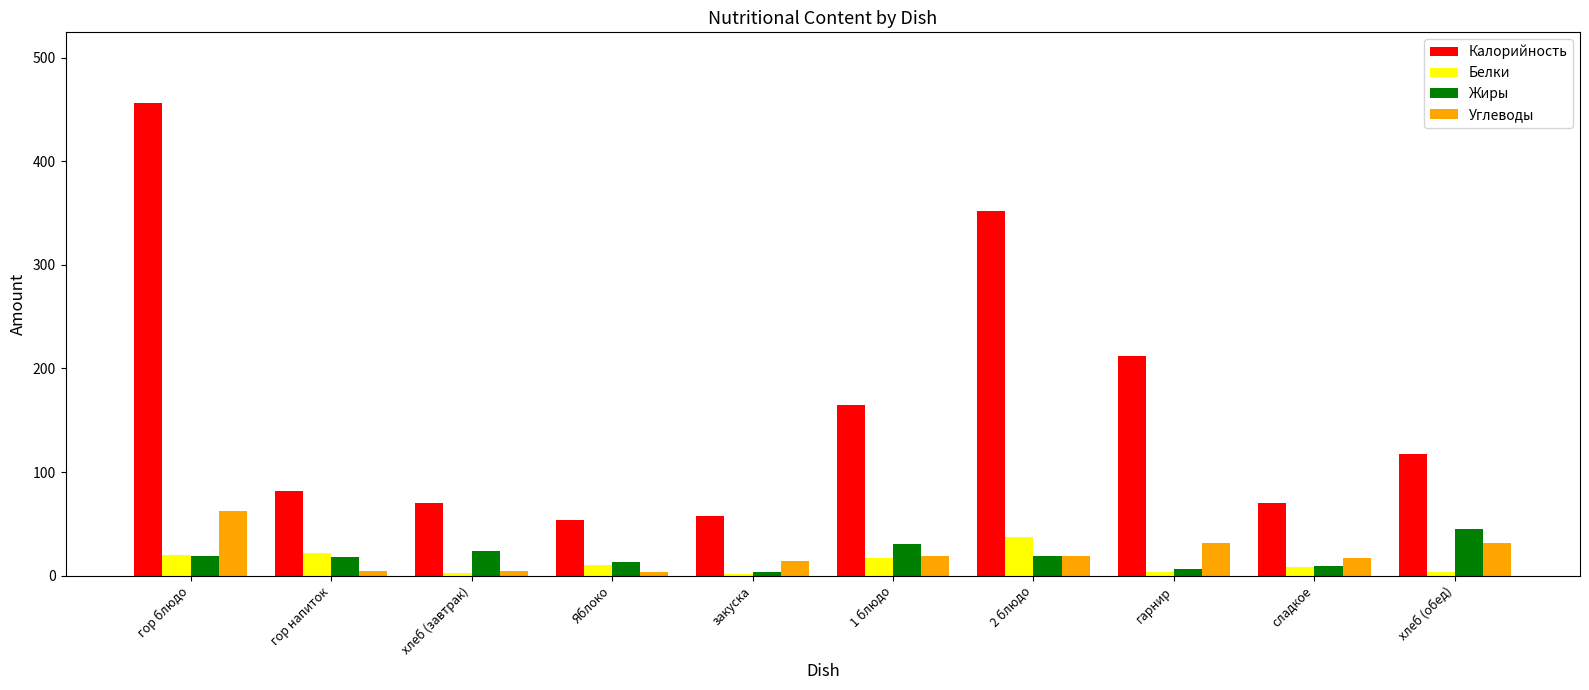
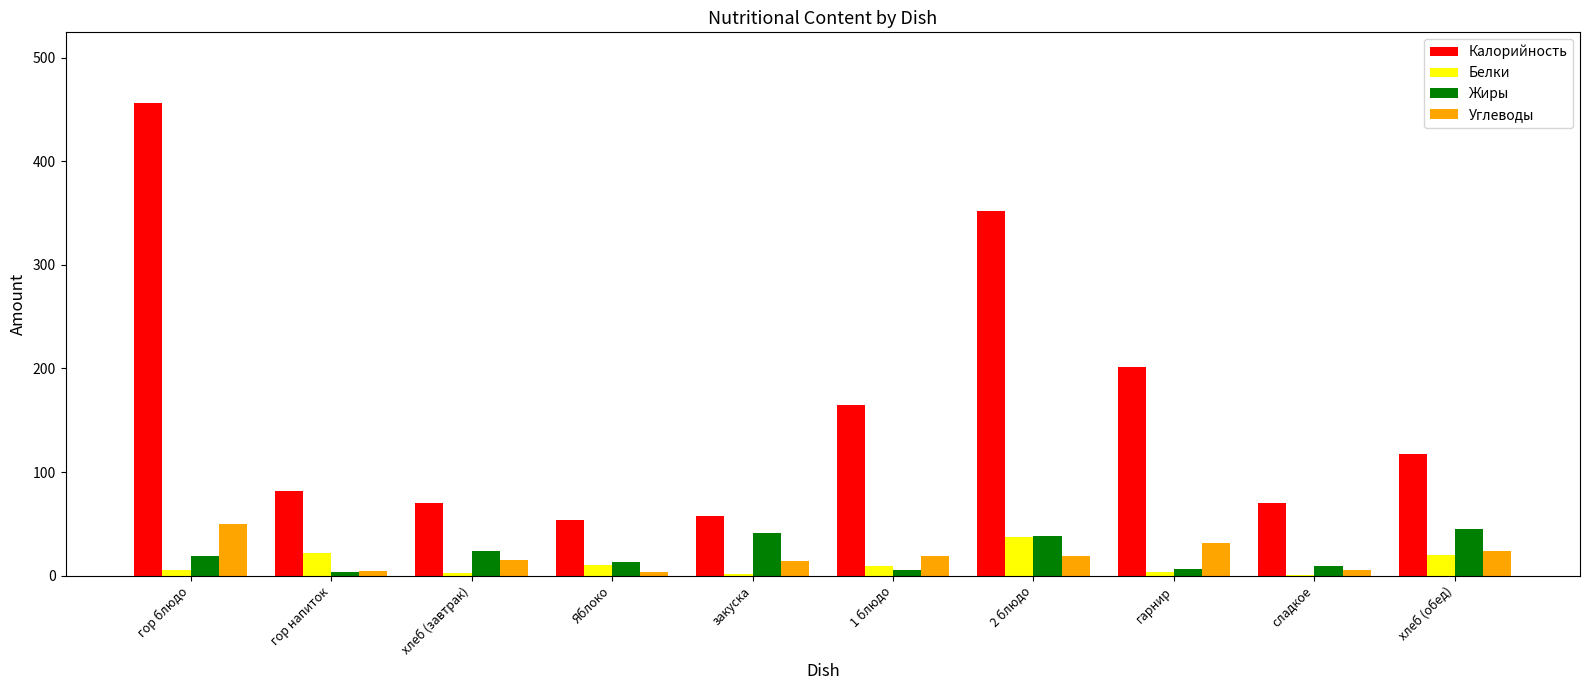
Белки, гор блюдо: 20 -> 6
Углеводы, гор блюдо: 63 -> 50
Жиры, гор напиток: 18 -> 4
Углеводы, хлеб (завтрак): 4 -> 15
Жиры, закуска: 3 -> 41
Белки, 1 блюдо: 17 -> 9
Жиры, 1 блюдо: 30 -> 6
Жиры, 2 блюдо: 19 -> 38
Калорийность, гарнир: 212 -> 201
Белки, сладкое: 8 -> 0
Углеводы, сладкое: 17 -> 5
Белки, хлеб (обед): 4 -> 20
Углеводы, хлеб (обед): 32 -> 24
